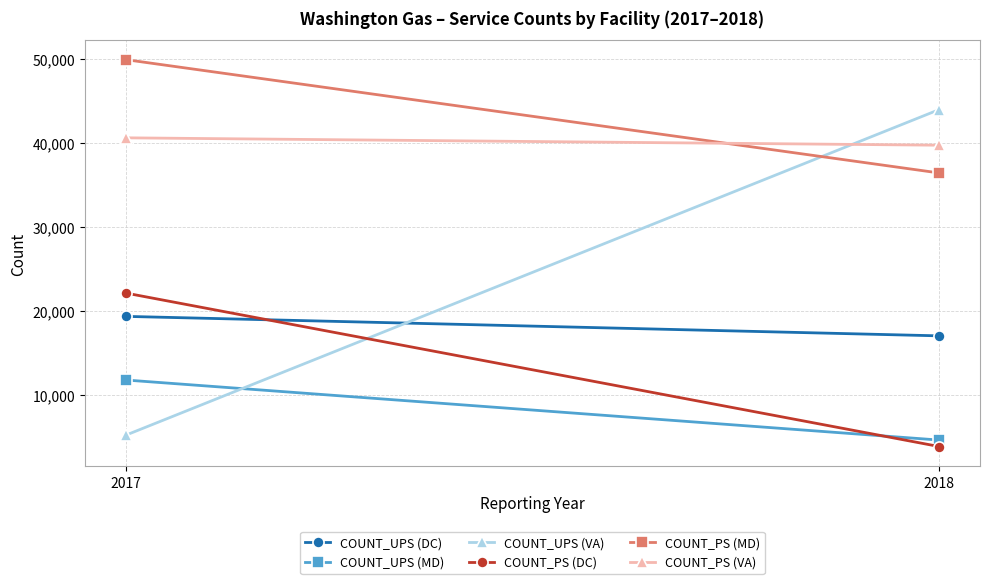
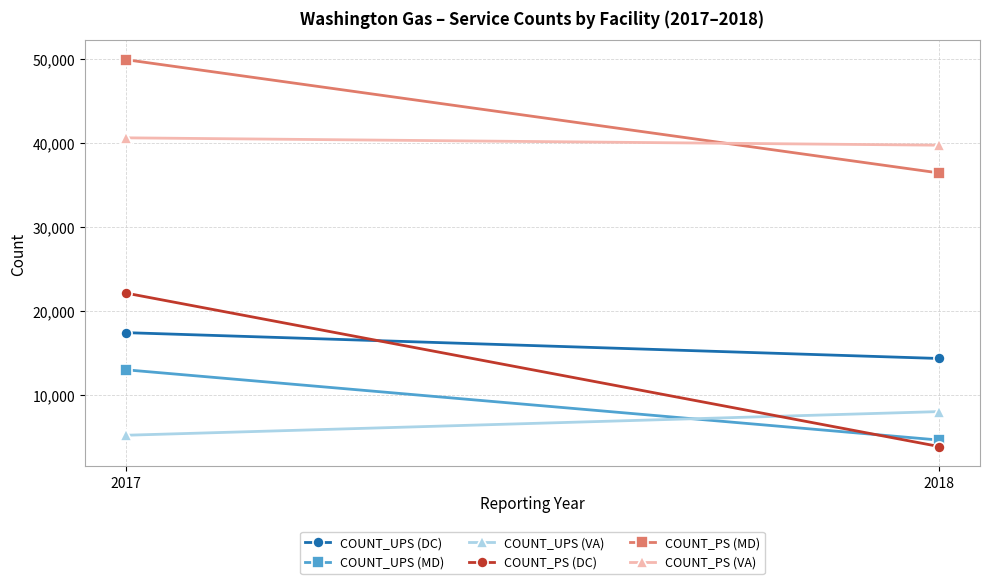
COUNT_UPS (DC), 2017: 19,000 -> 17,000
COUNT_UPS (MD), 2017: 12,000 -> 13,000
COUNT_UPS (DC), 2018: 17,000 -> 14,000
COUNT_UPS (VA), 2018: 44,000 -> 8,000
